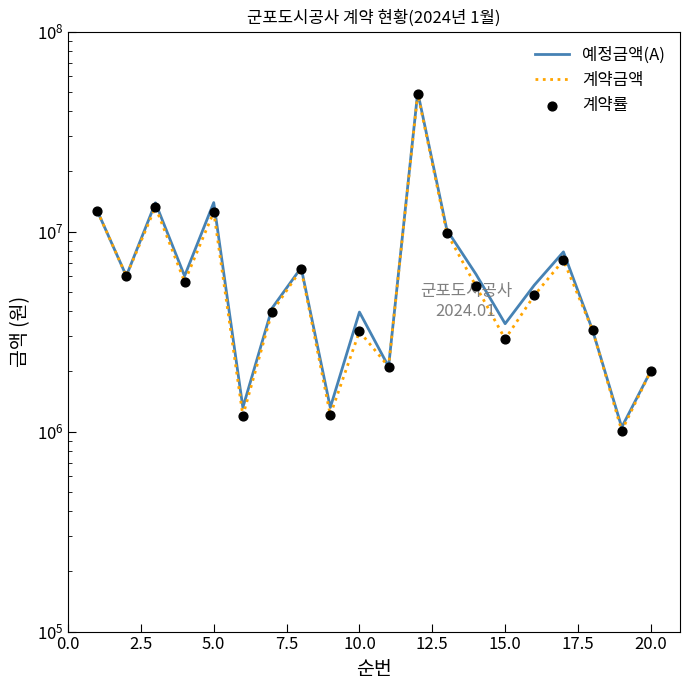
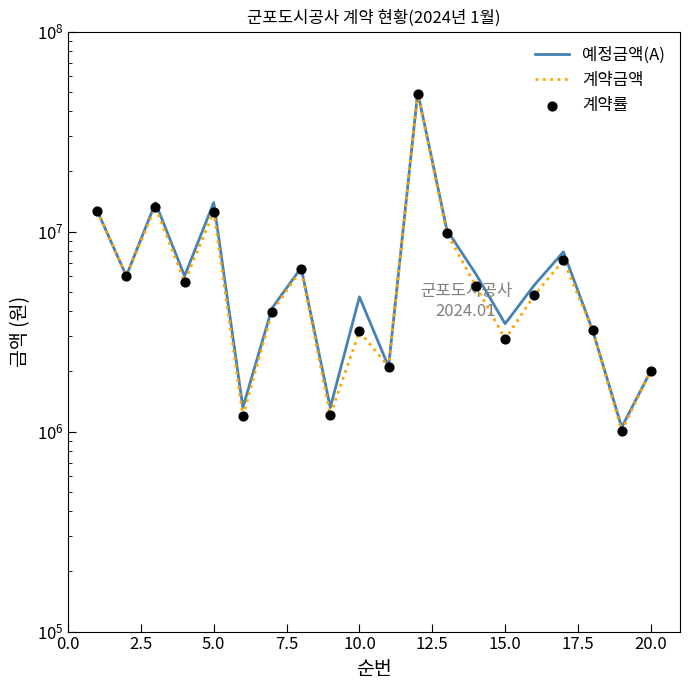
예정금액(A), 10.0: 4000000 -> 4700000
